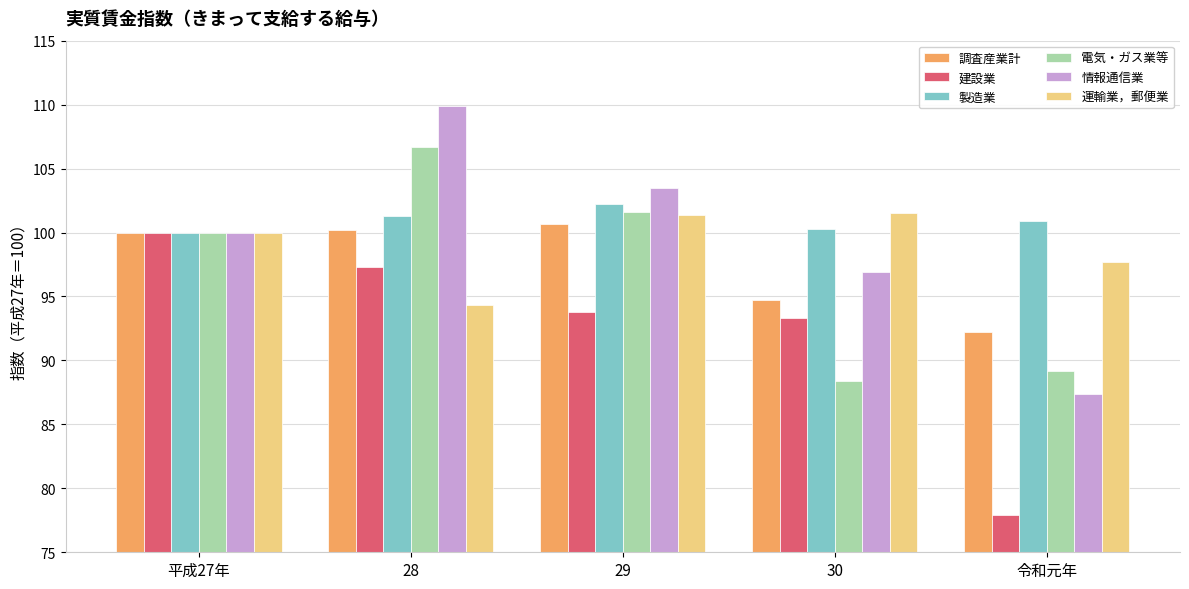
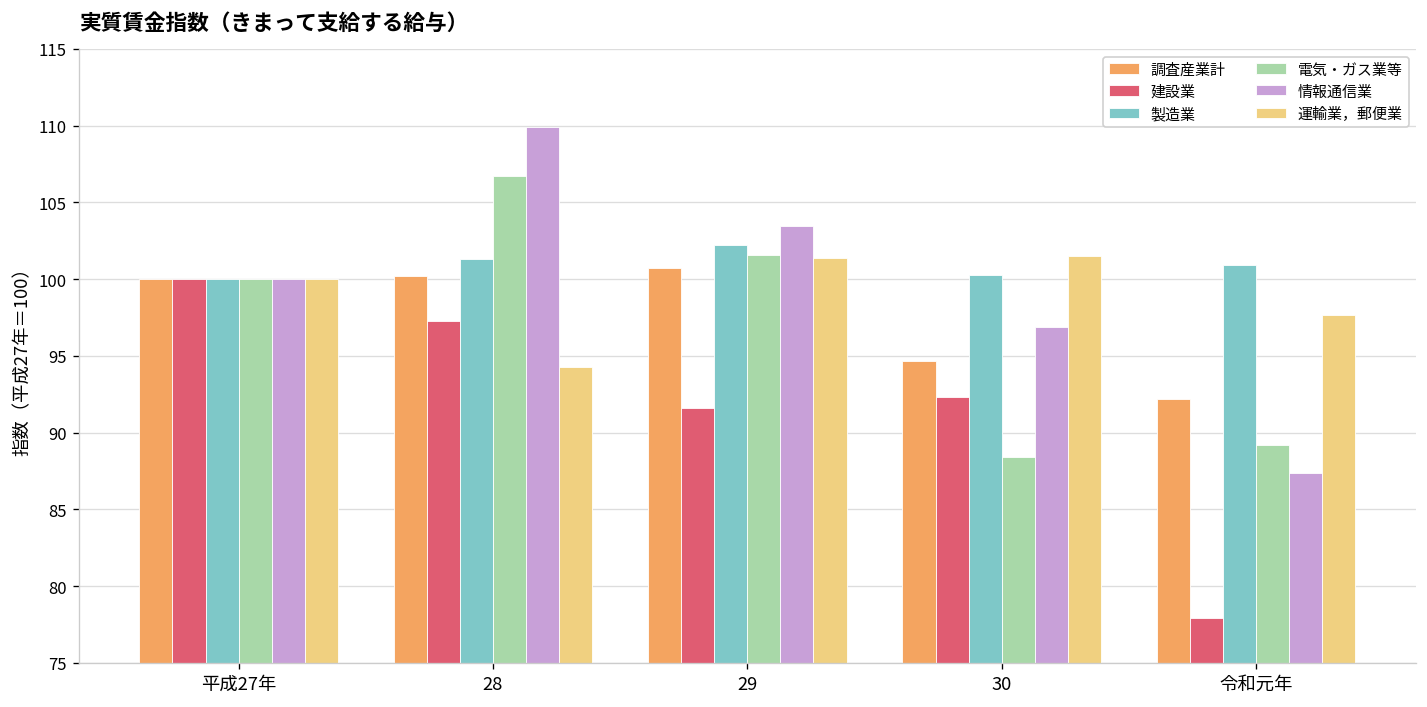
建設業, 29: 93.8 -> 91.6
建設業, 30: 93.3 -> 92.3
